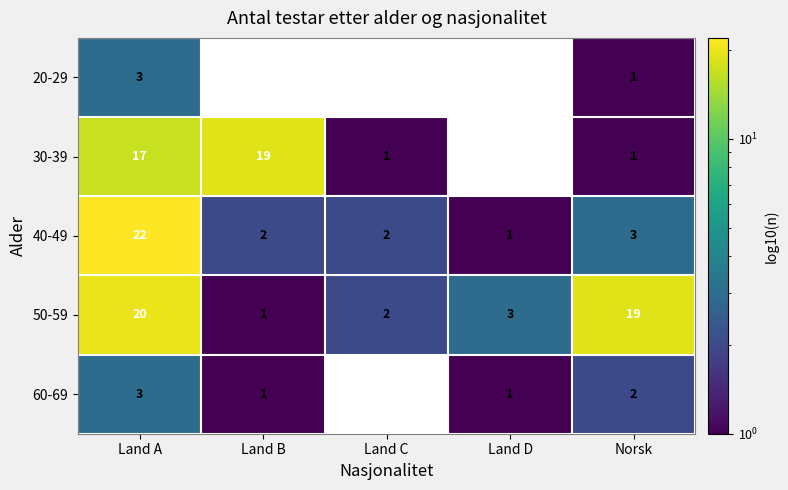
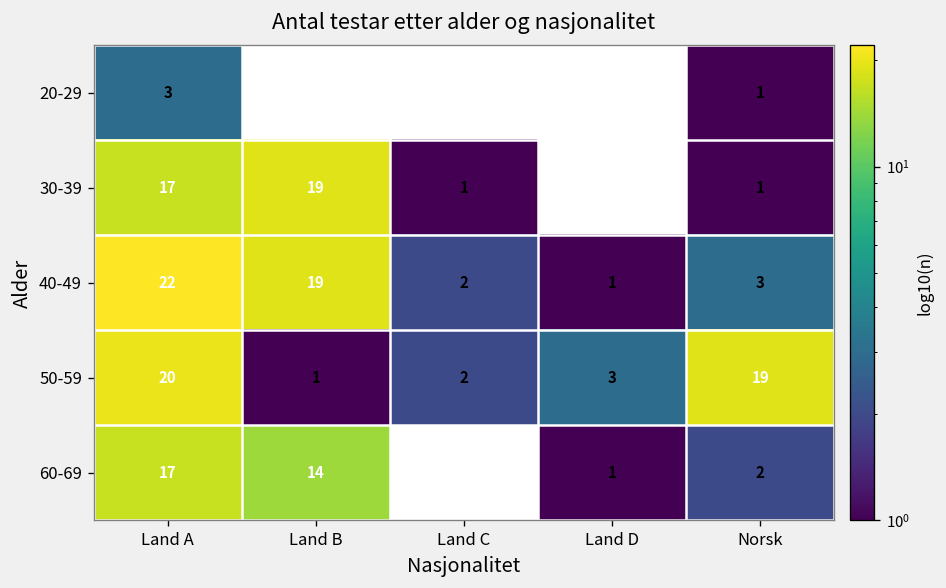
40-49, Land B: 2 -> 19
60-69, Land A: 3 -> 17
60-69, Land B: 1 -> 14
